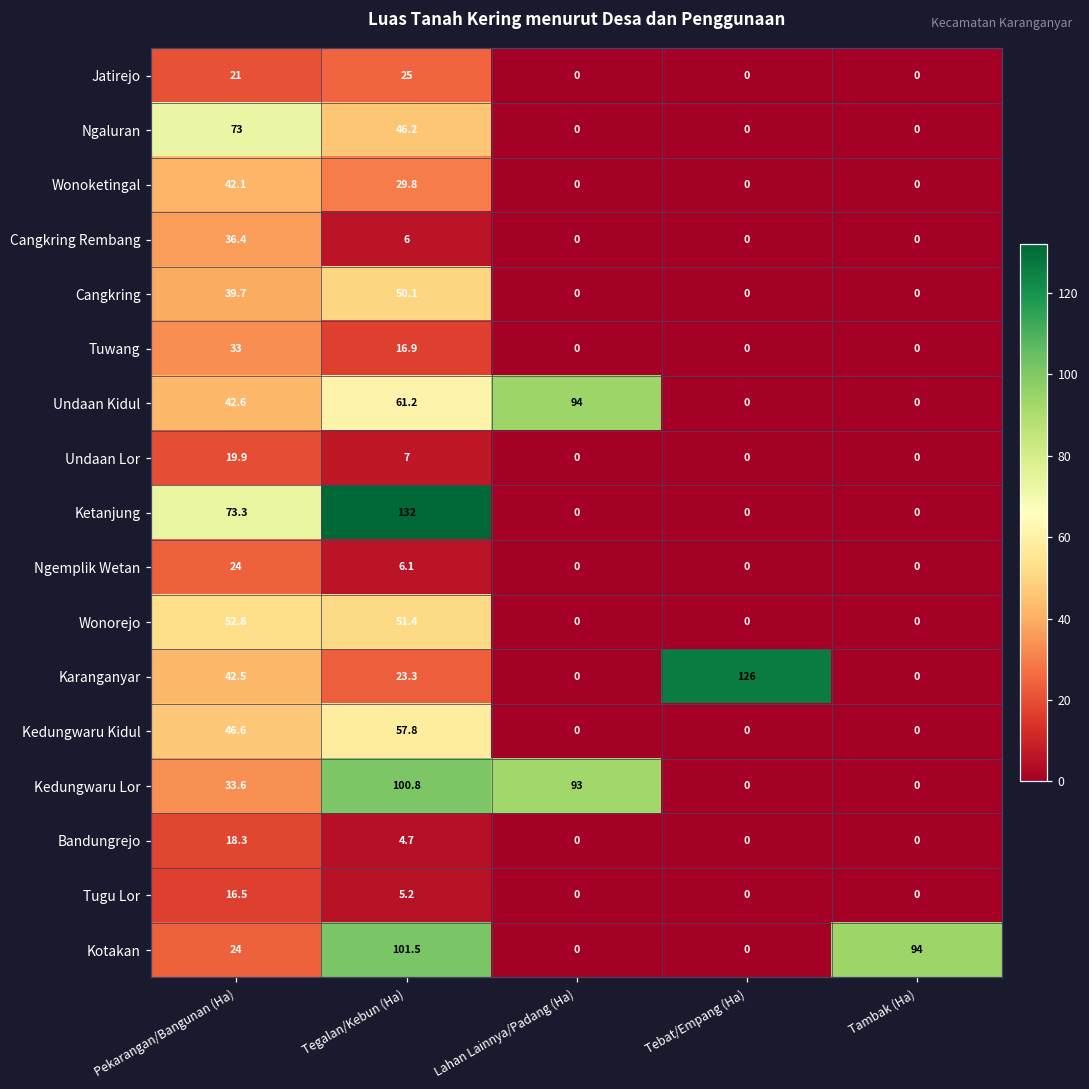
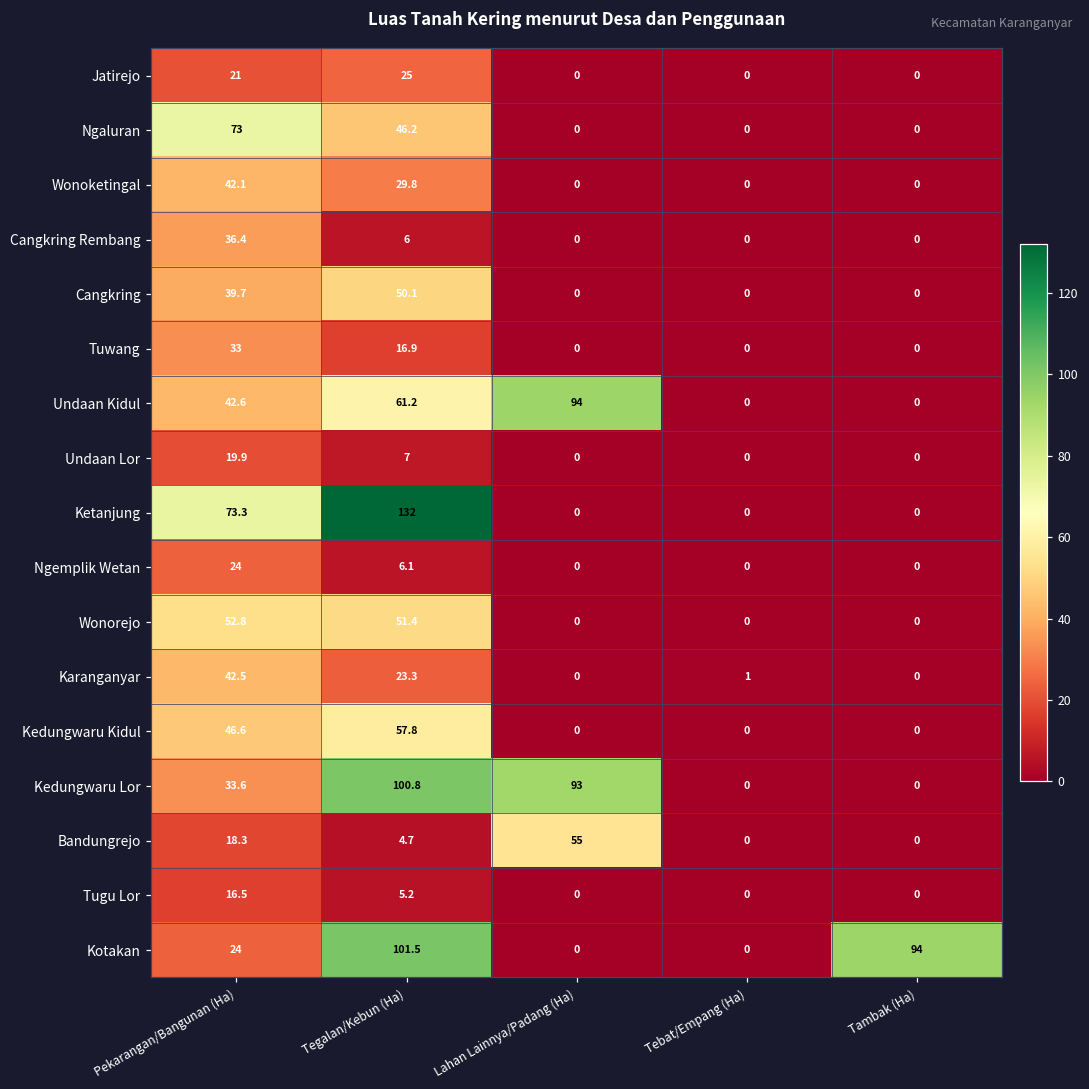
Karanganyar, Tebat/Empang (Ha): 126 -> 1
Bandungrejo, Lahan Lainnya/Padang (Ha): 0 -> 55
